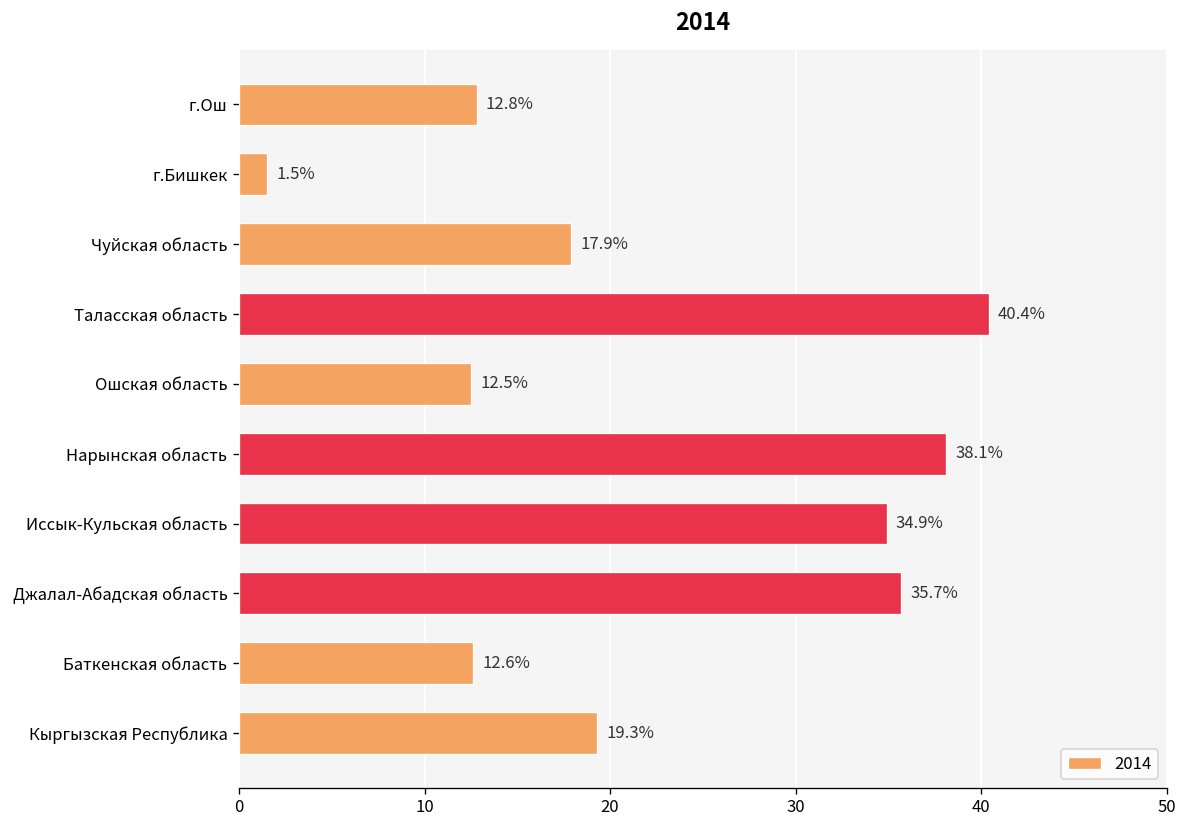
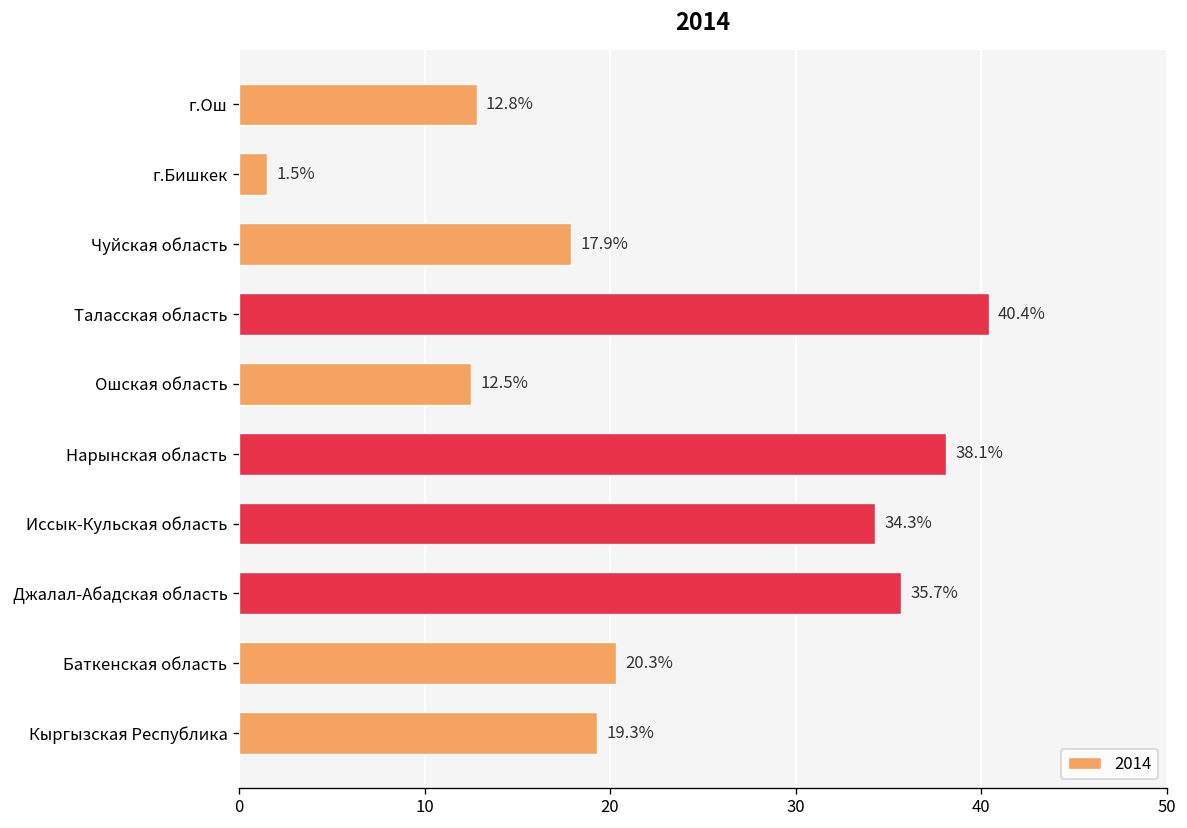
Иссык-Кульская область: 34.9% -> 34.3%
Баткенская область: 12.6% -> 20.3%
